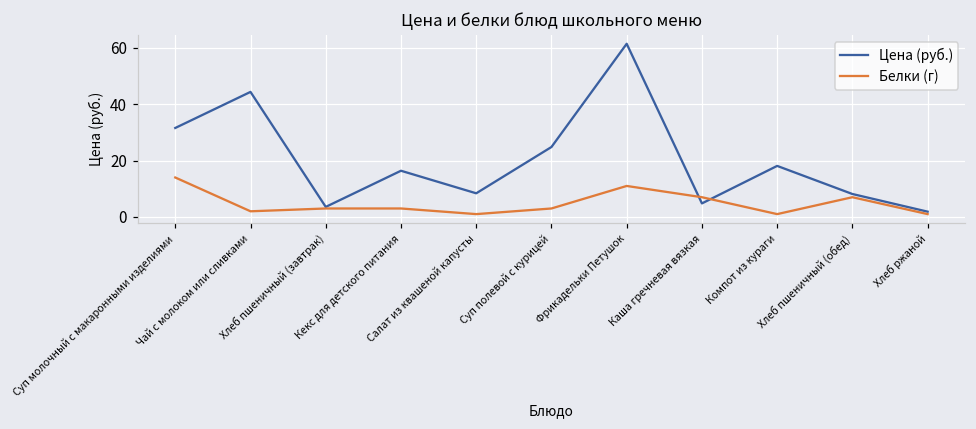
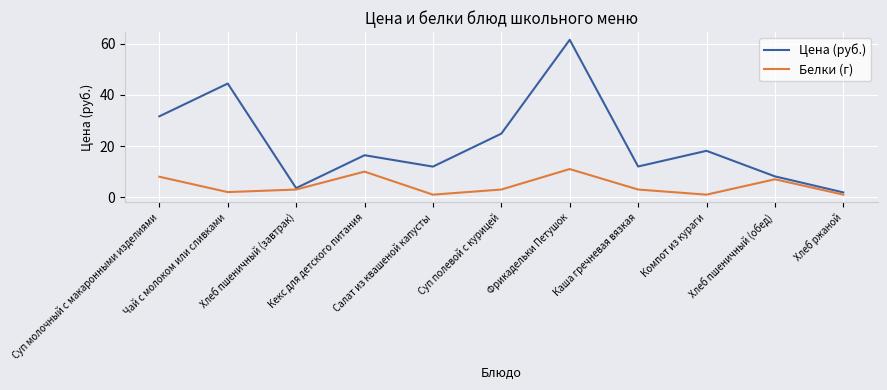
Белки (г), Суп молочный с макаронными изделиями: 14 -> 8
Белки (г), Кекс для детского питания: 3 -> 10
Цена (руб.), Салат из квашеной капусты: 8 -> 12
Цена (руб.), Каша гречневая вязкая: 5 -> 12
Белки (г), Каша гречневая вязкая: 7 -> 3
